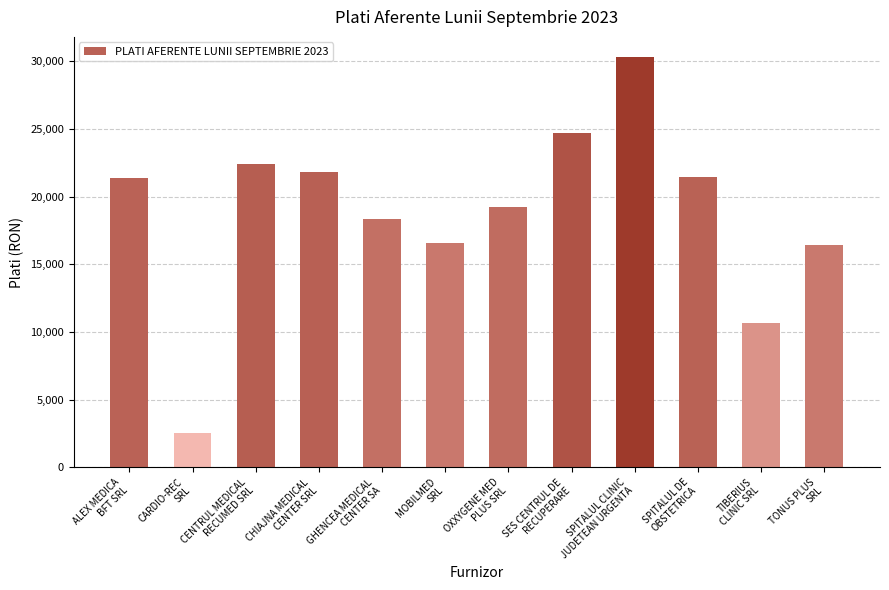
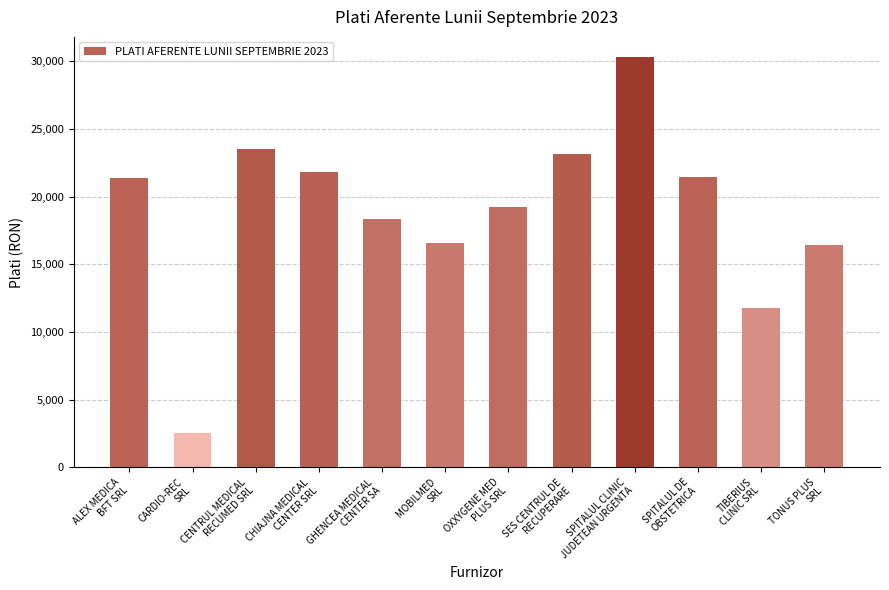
CENTRUL MEDICAL RECUMED SRL: 22,400 -> 23,500
SES CENTRUL DE RECUPERARE: 24,700 -> 23,100
TIBERIUS CLINIC SRL: 10,700 -> 11,800
